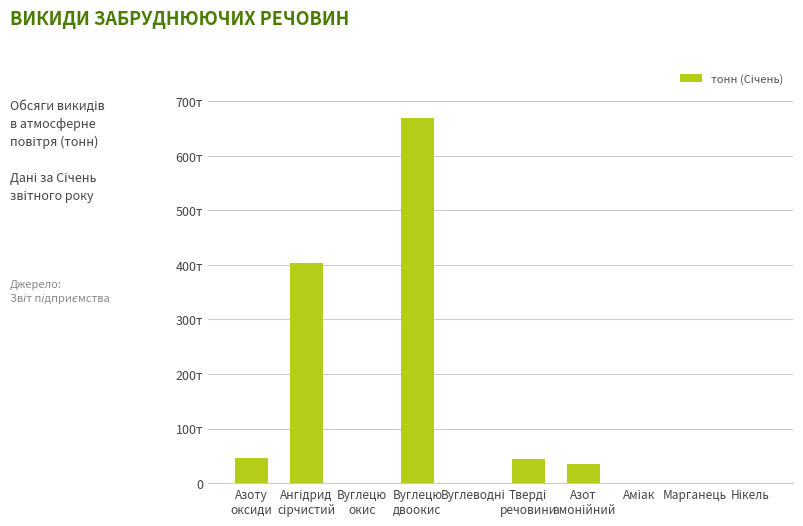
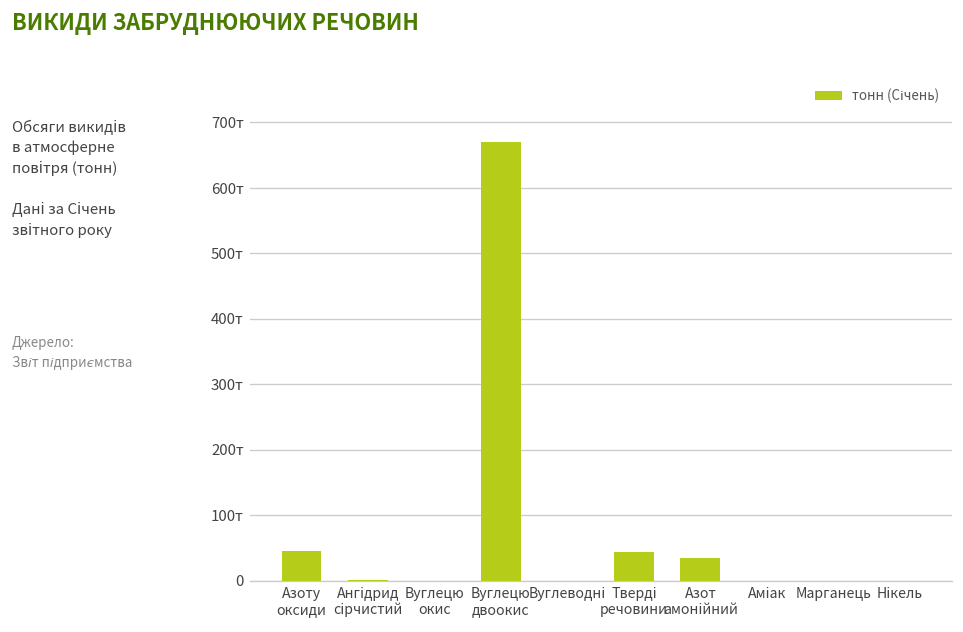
Ангідрид сірчистий: 400т -> 0т
